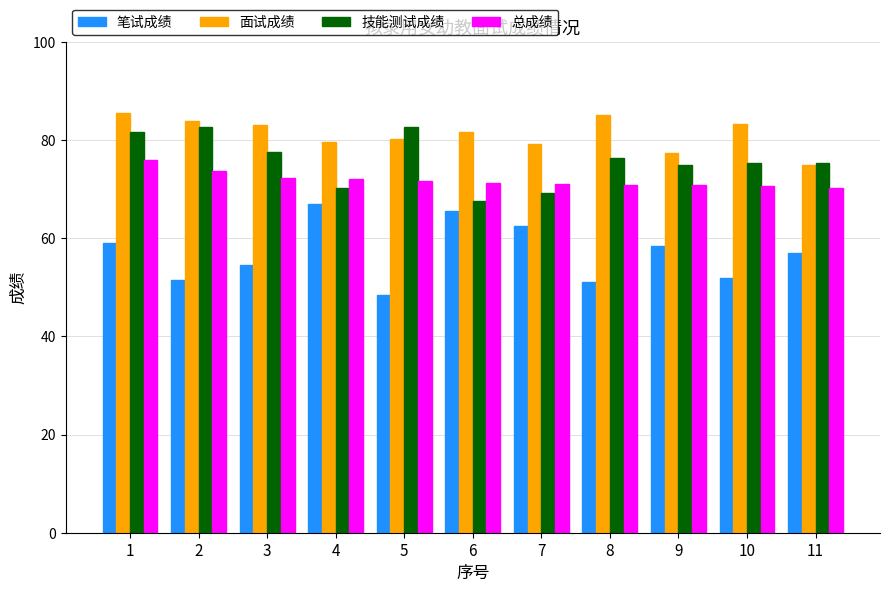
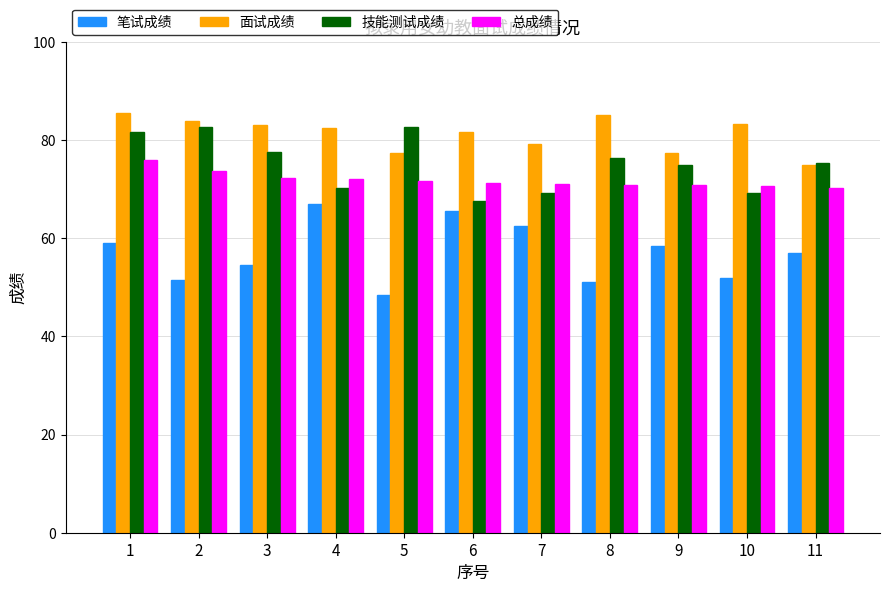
面试成绩, 4: 80 -> 82
面试成绩, 5: 80 -> 77
技能测试成绩, 10: 75 -> 69
